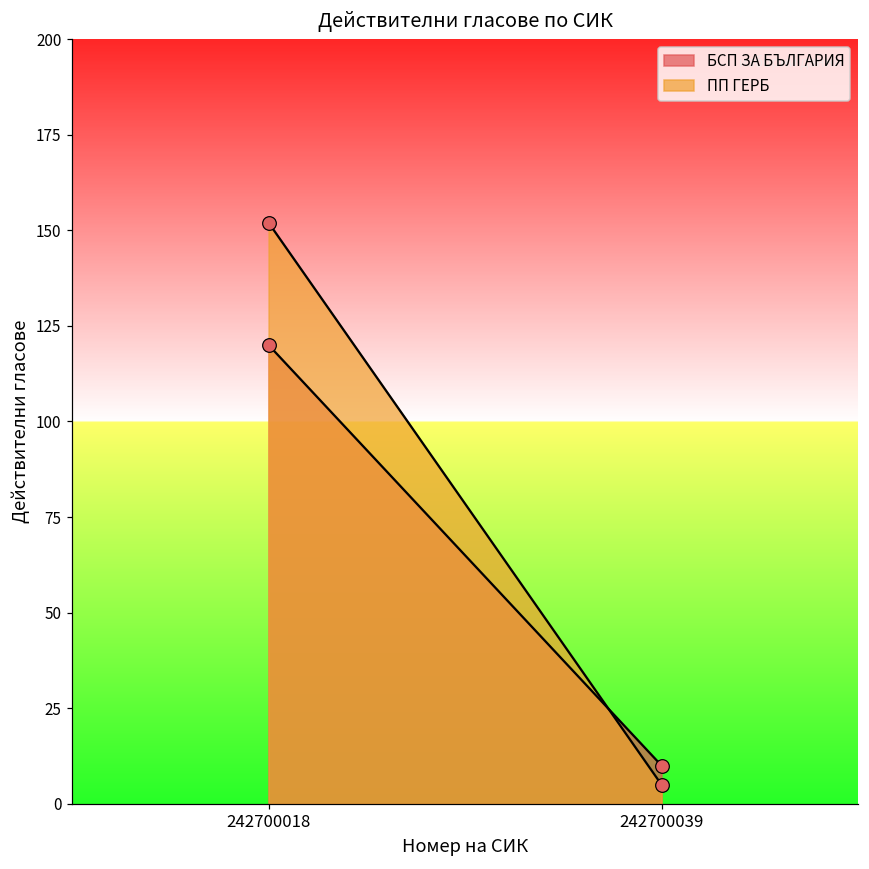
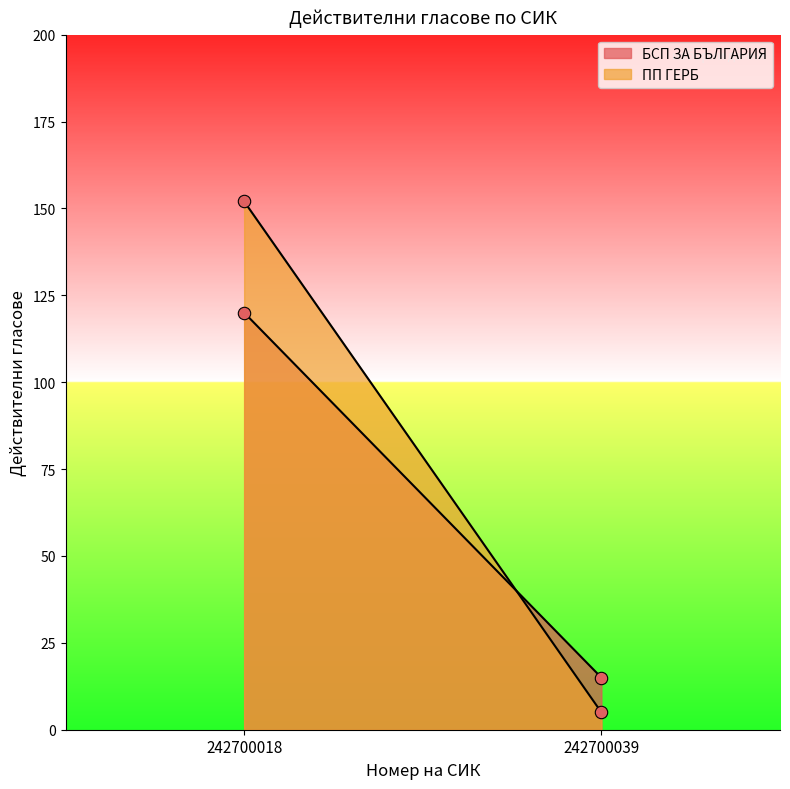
БСП ЗА БЪЛГАРИЯ, 242700039: 10 -> 15
